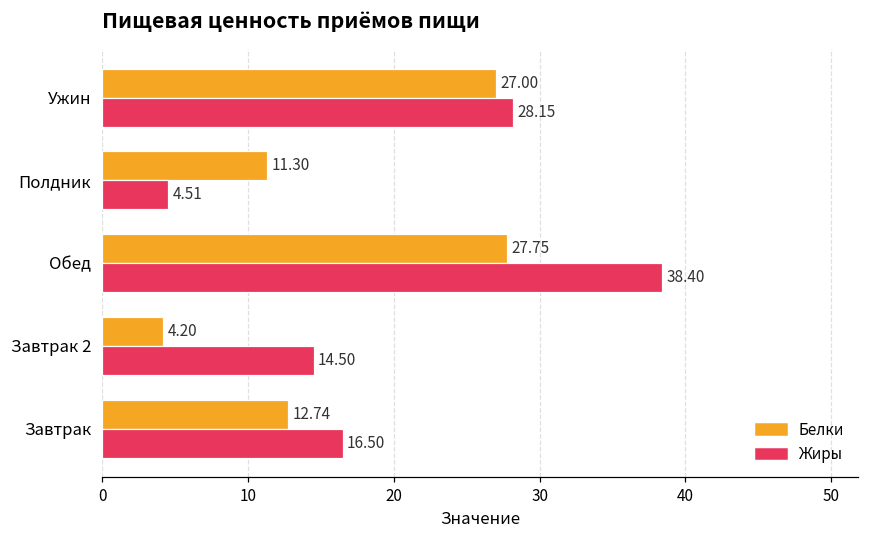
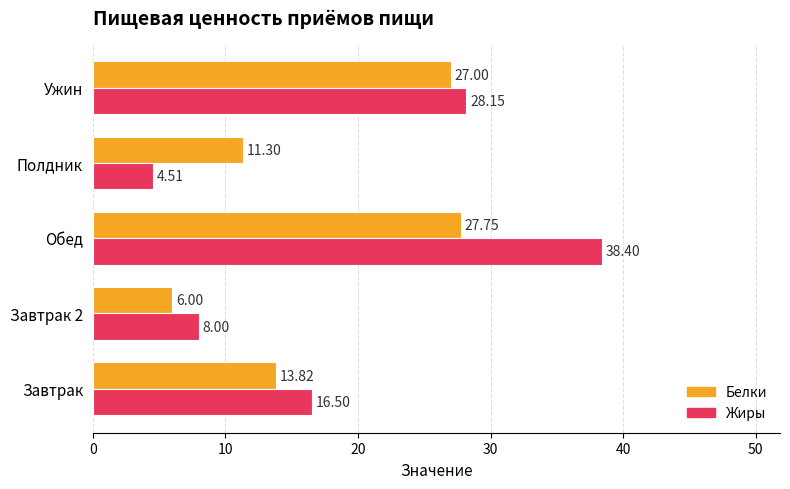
Белки, Завтрак 2: 4.20 -> 6.00
Жиры, Завтрак 2: 14.50 -> 8.00
Белки, Завтрак: 12.74 -> 13.82
